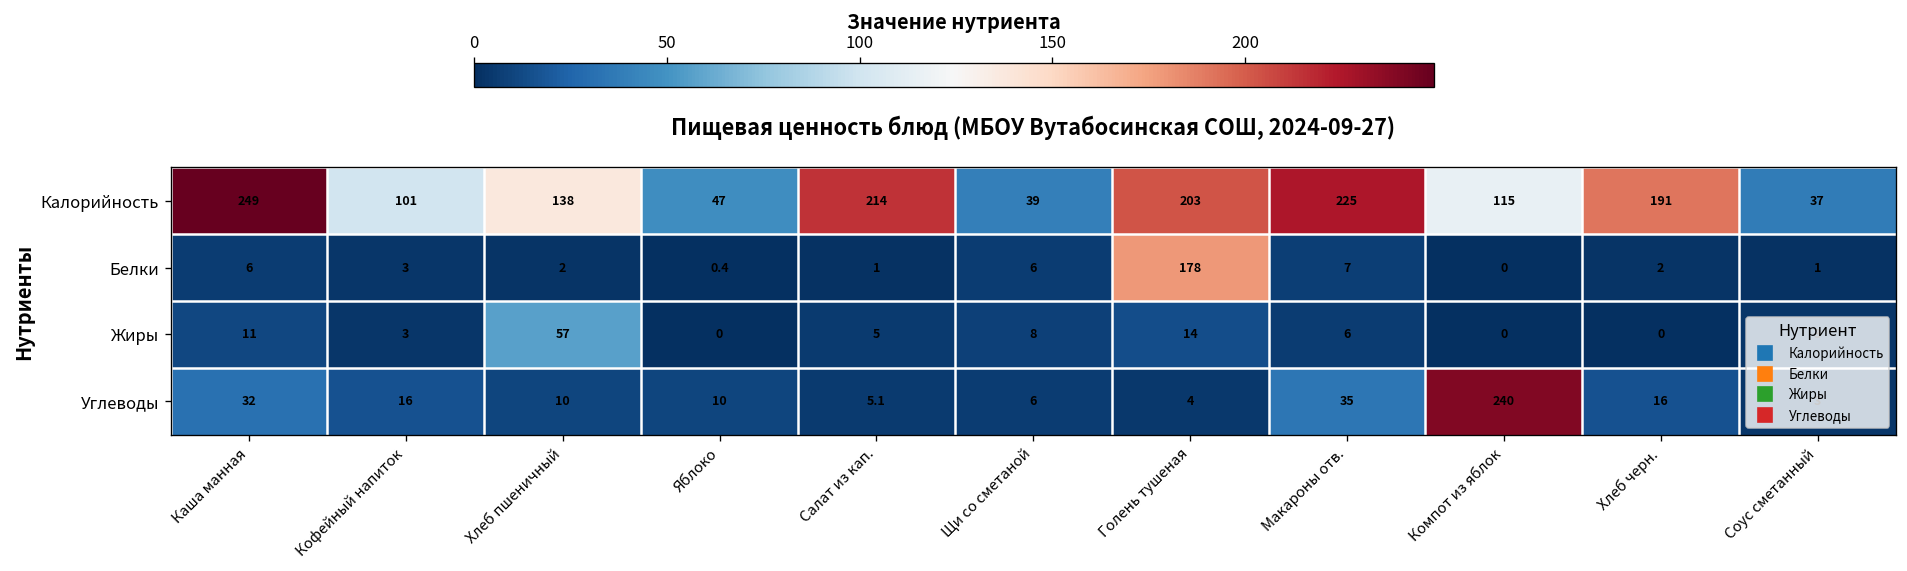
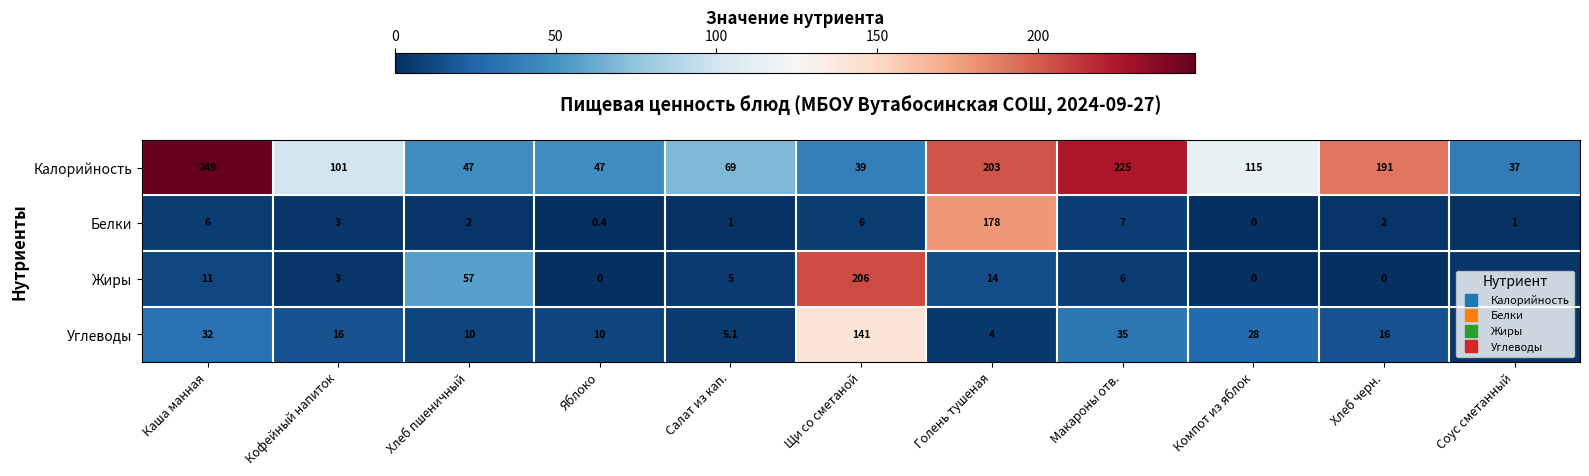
Калорийность, Хлеб пшеничный: 138 -> 47
Калорийность, Салат из кап.: 214 -> 69
Жиры, Щи со сметаной: 8 -> 206
Углеводы, Щи со сметаной: 6 -> 141
Углеводы, Компот из яблок: 240 -> 28
